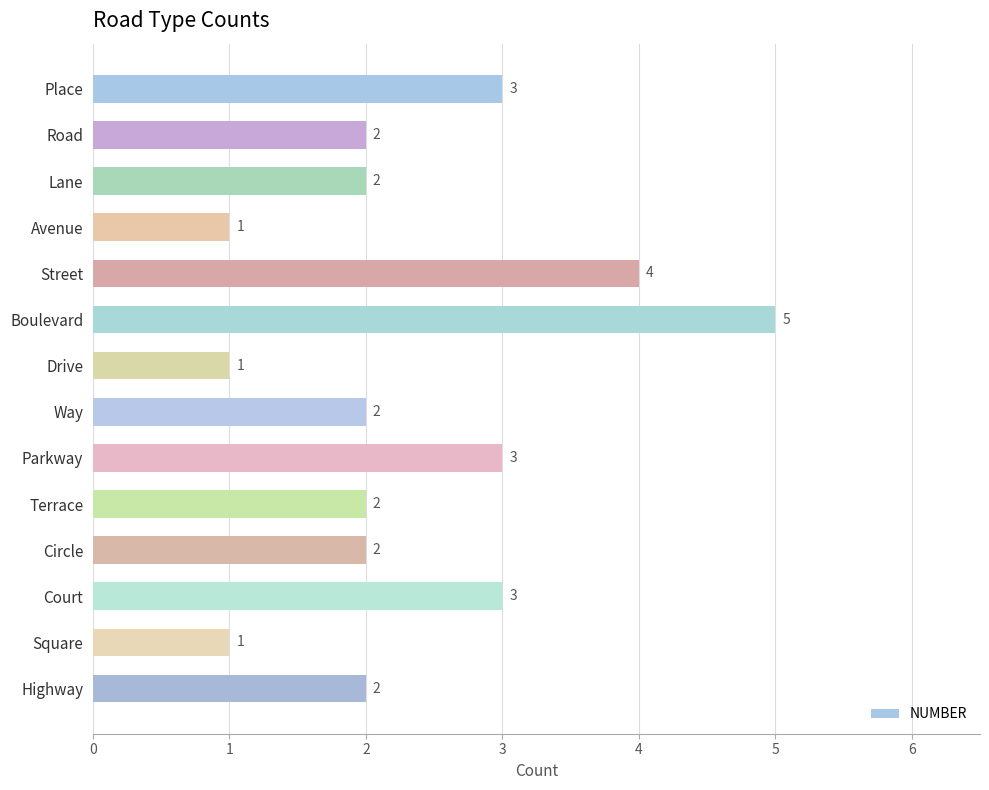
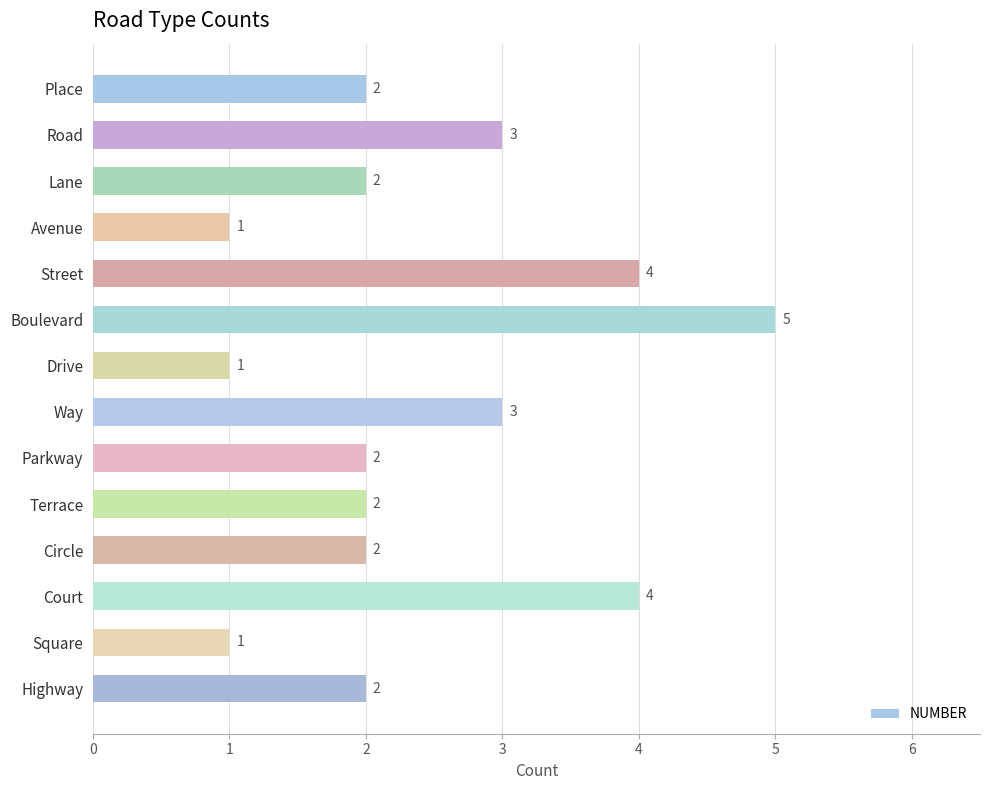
Place: 3 -> 2
Road: 2 -> 3
Way: 2 -> 3
Parkway: 3 -> 2
Court: 3 -> 4
